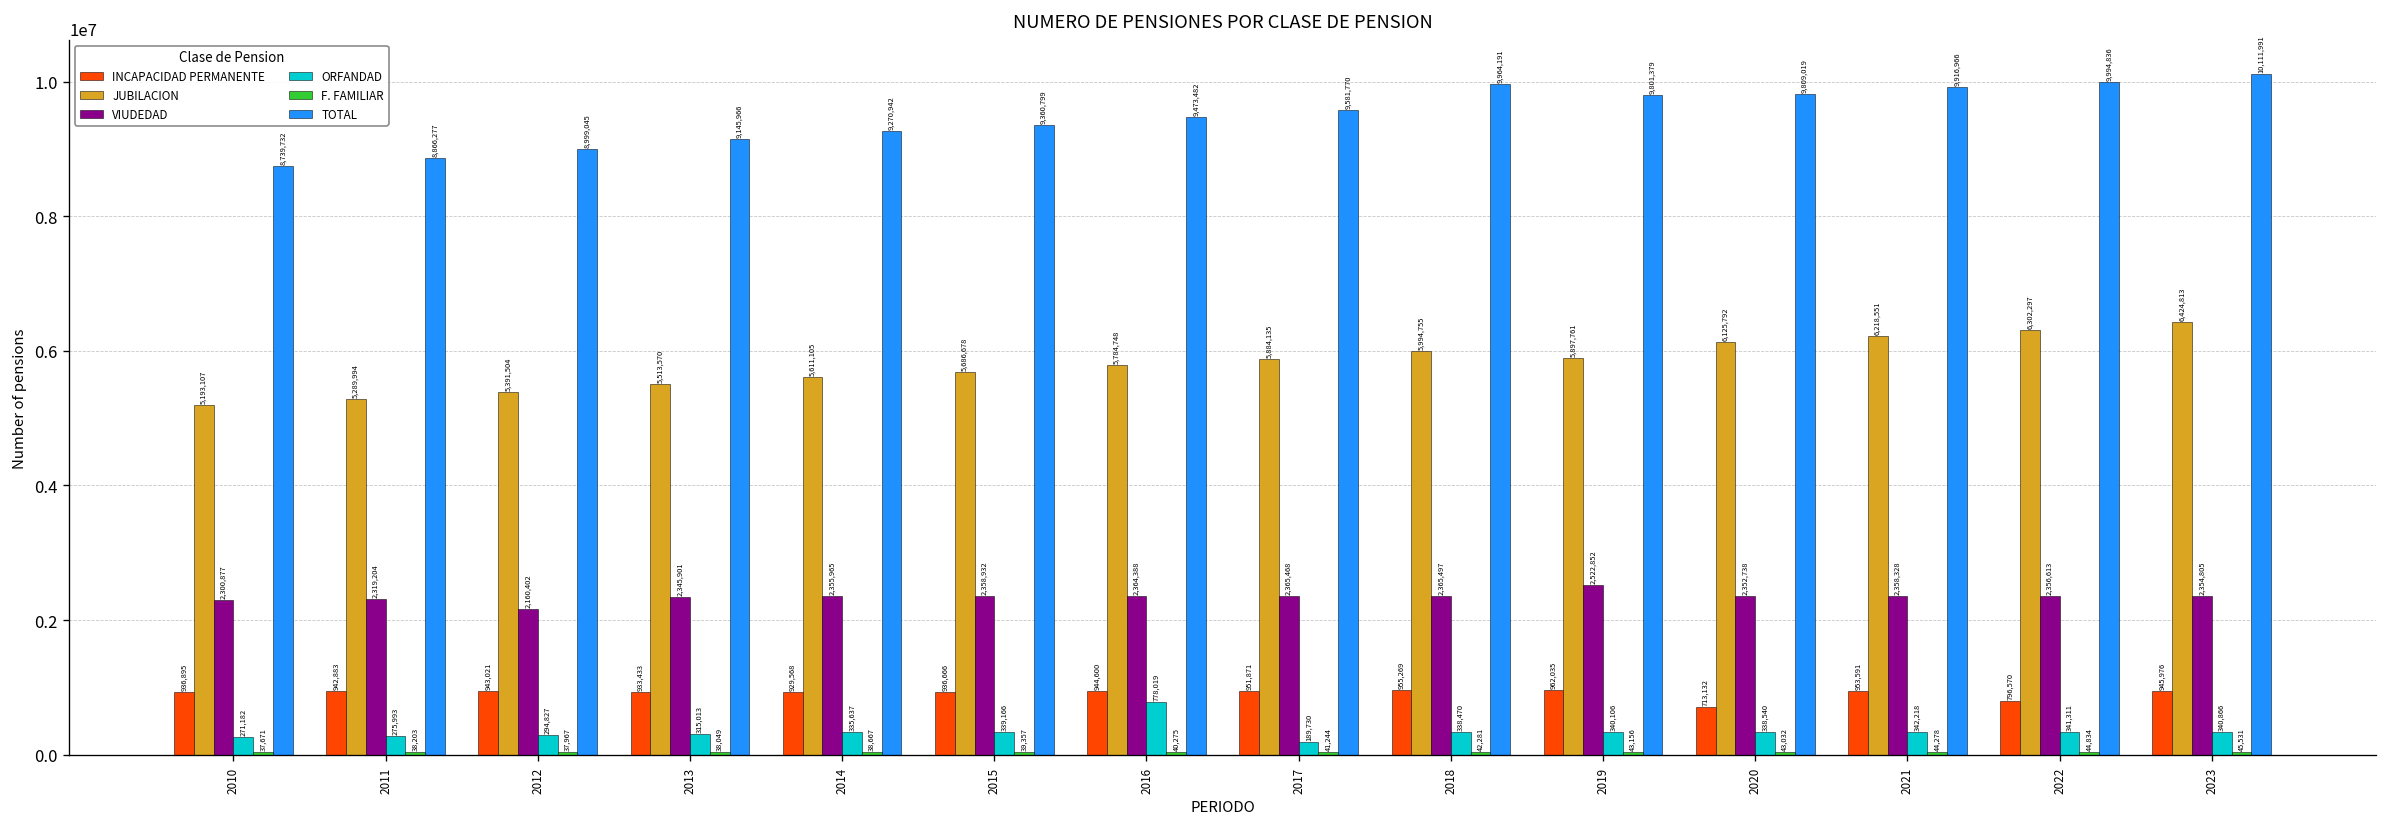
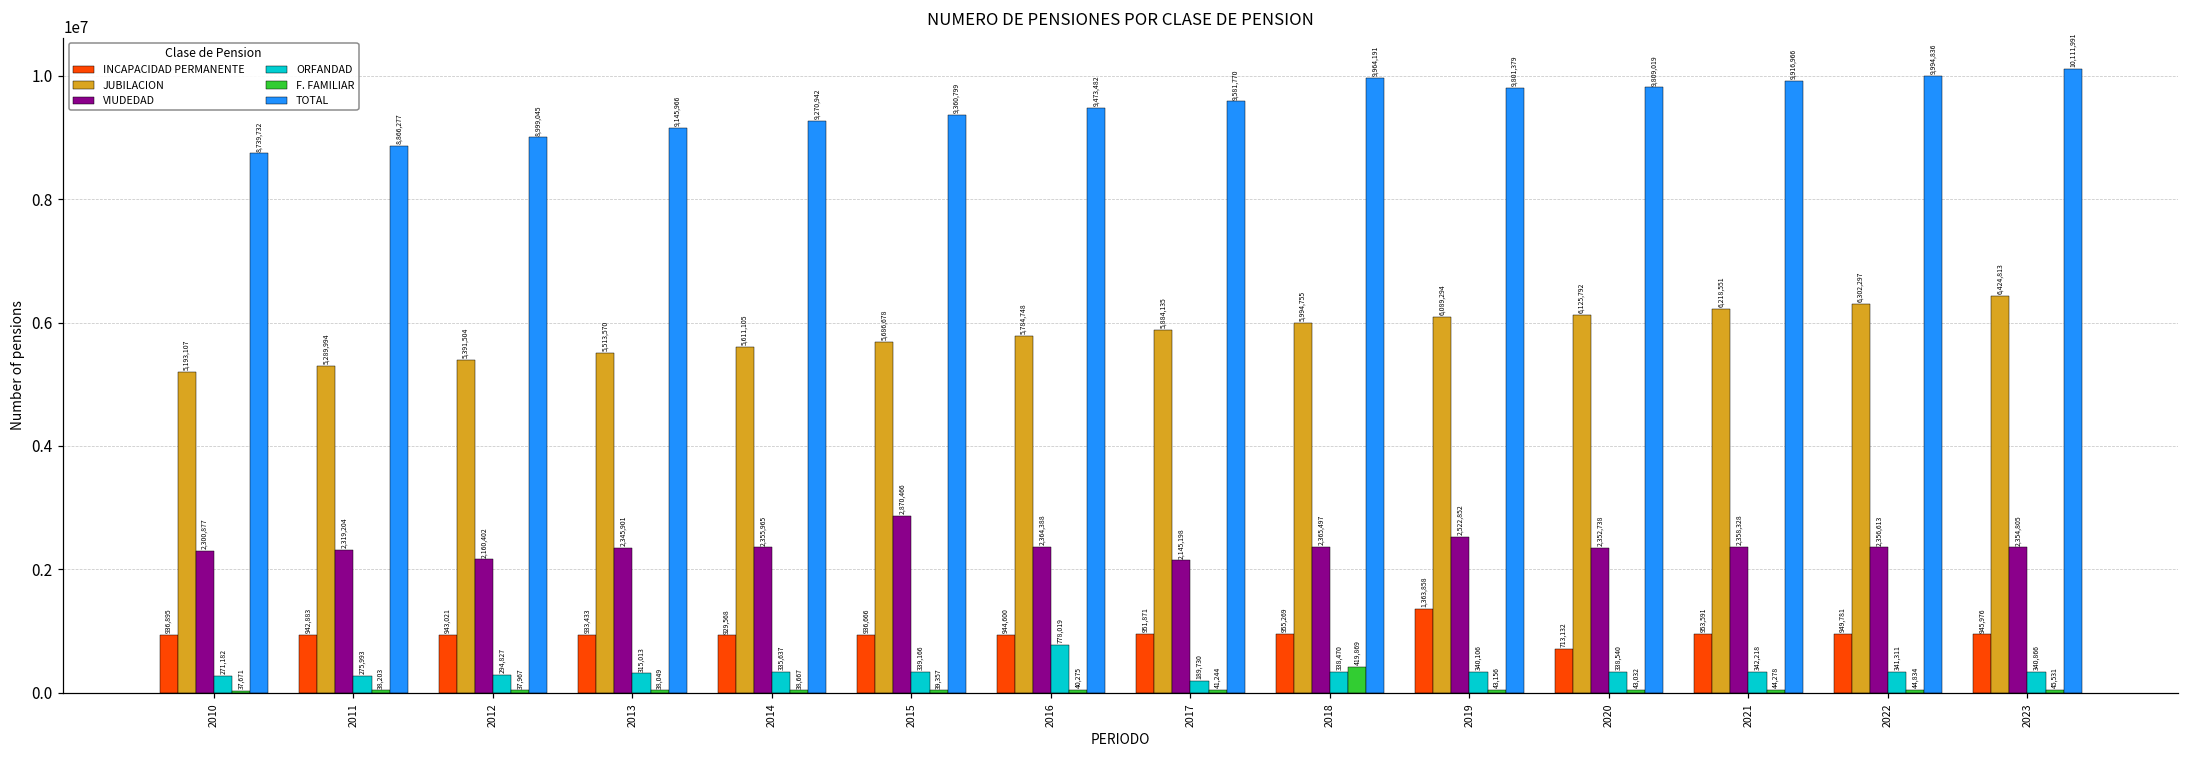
VIUDEDAD, 2015: 2,358,932 -> 2,870,466
VIUDEDAD, 2017: 2,365,468 -> 2,145,198
F. FAMILIAR, 2018: 42,281 -> 419,869
INCAPACIDAD PERMANENTE, 2019: 962,035 -> 1,363,858
JUBILACION, 2019: 5,897,761 -> 6,089,294
INCAPACIDAD PERMANENTE, 2022: 796,570 -> 949,781
